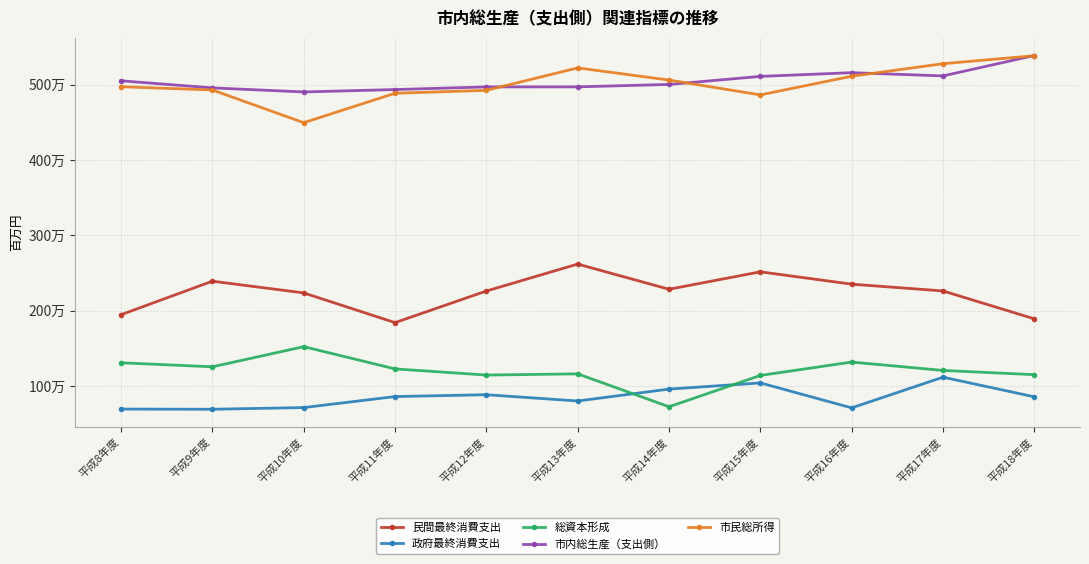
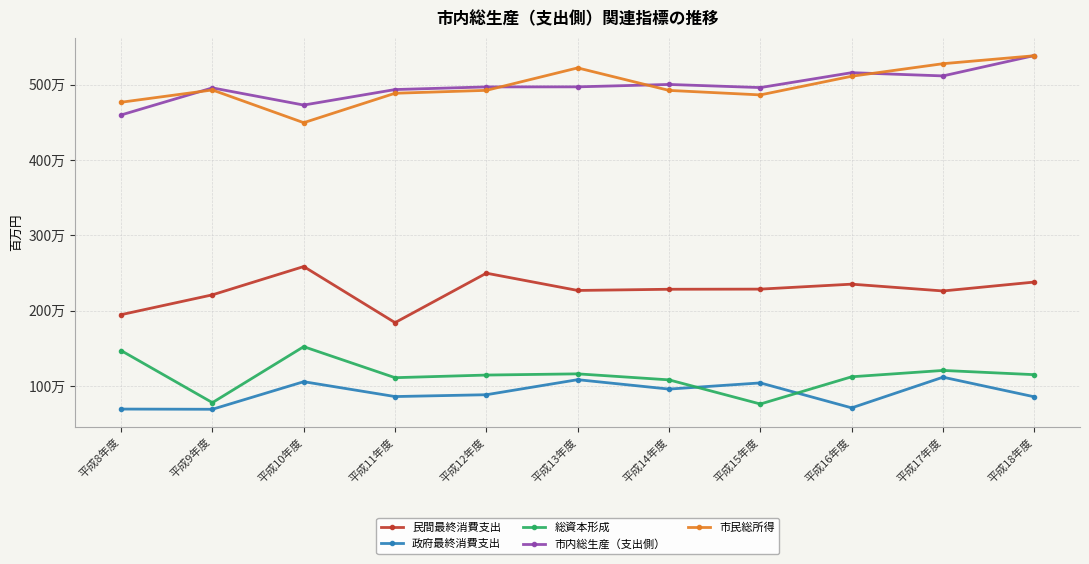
総資本形成, 平成8年度: 130万 -> 150万
市内総生産（支出側）, 平成8年度: 500万 -> 460万
市民総所得, 平成8年度: 500万 -> 480万
民間最終消費支出, 平成9年度: 240万 -> 220万
総資本形成, 平成9年度: 130万 -> 80万
民間最終消費支出, 平成10年度: 220万 -> 260万
政府最終消費支出, 平成10年度: 70万 -> 110万
市内総生産（支出側）, 平成10年度: 490万 -> 470万
総資本形成, 平成11年度: 120万 -> 110万
民間最終消費支出, 平成12年度: 230万 -> 250万
民間最終消費支出, 平成13年度: 260万 -> 230万
政府最終消費支出, 平成13年度: 80万 -> 110万
総資本形成, 平成14年度: 70万 -> 110万
市民総所得, 平成14年度: 510万 -> 490万
民間最終消費支出, 平成15年度: 250万 -> 230万
総資本形成, 平成15年度: 110万 -> 80万
市内総生産（支出側）, 平成15年度: 510万 -> 500万
総資本形成, 平成16年度: 130万 -> 110万
民間最終消費支出, 平成18年度: 190万 -> 240万
